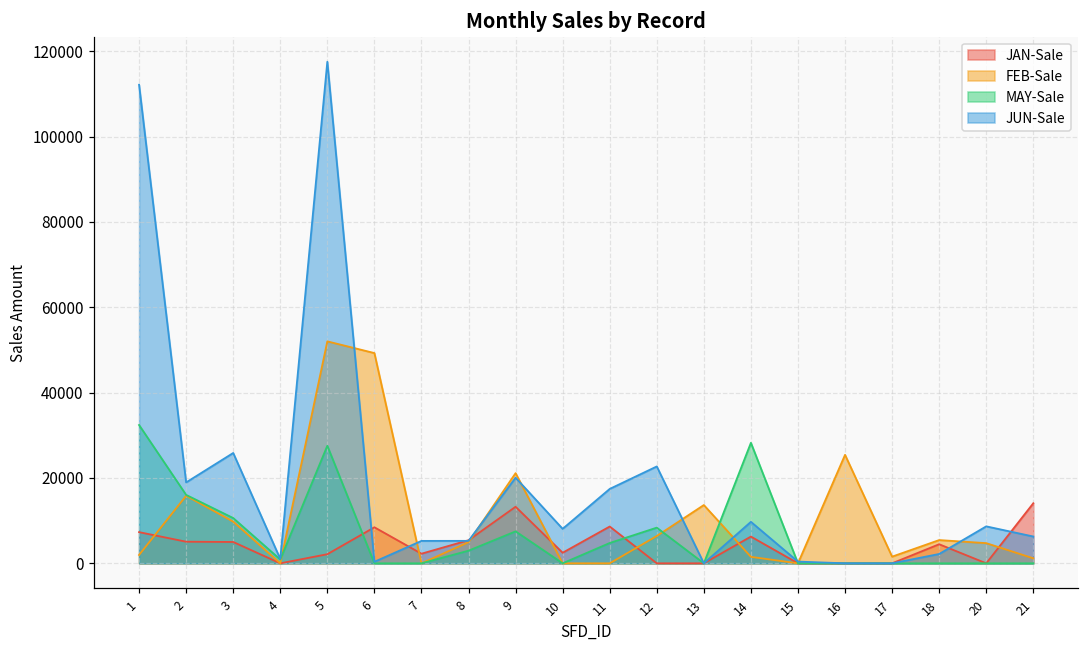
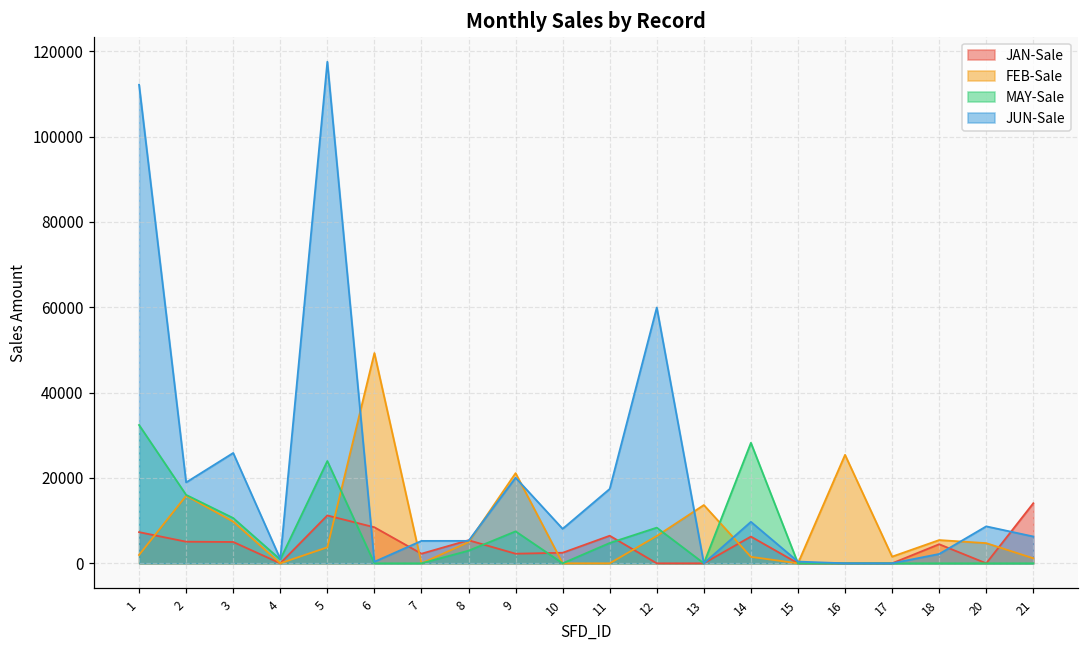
JAN-Sale, 5: 2000 -> 11000
FEB-Sale, 5: 52000 -> 4000
MAY-Sale, 5: 28000 -> 24000
JAN-Sale, 9: 13000 -> 2000
JAN-Sale, 11: 9000 -> 6000
JUN-Sale, 12: 23000 -> 60000
